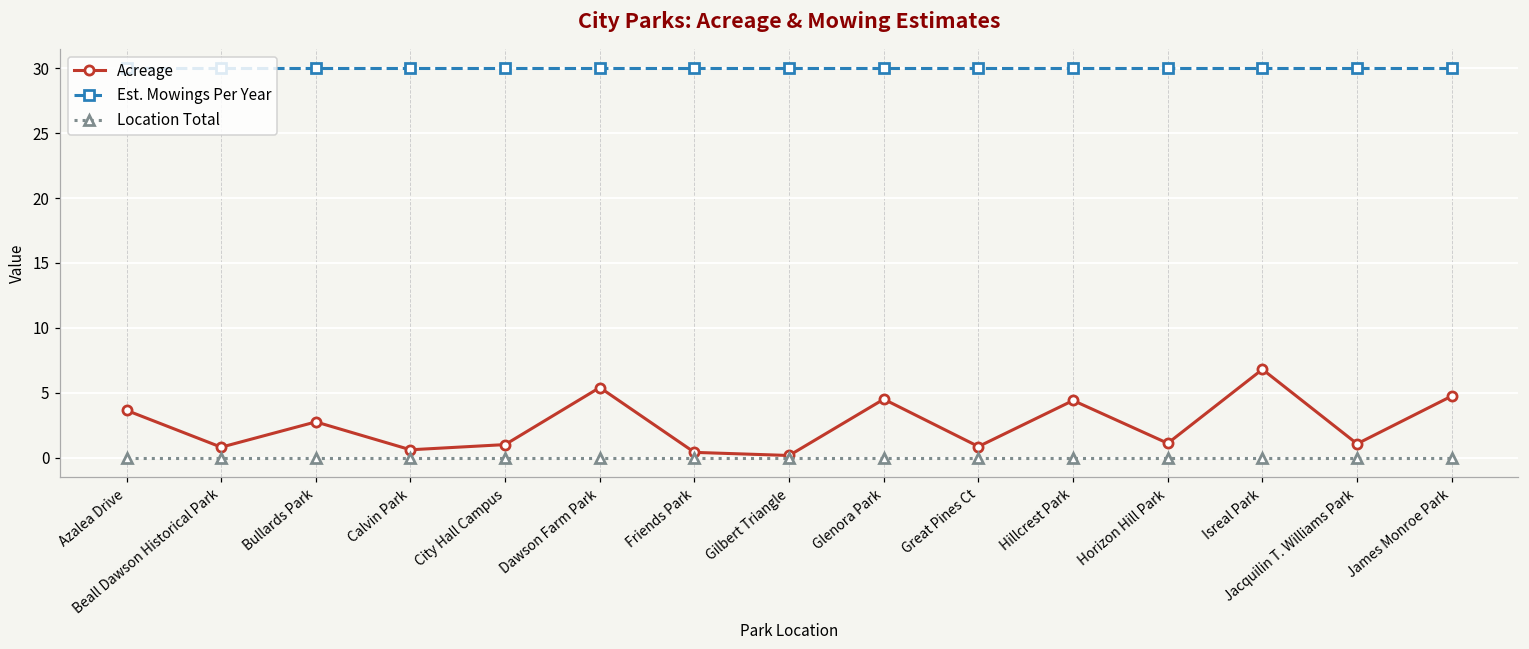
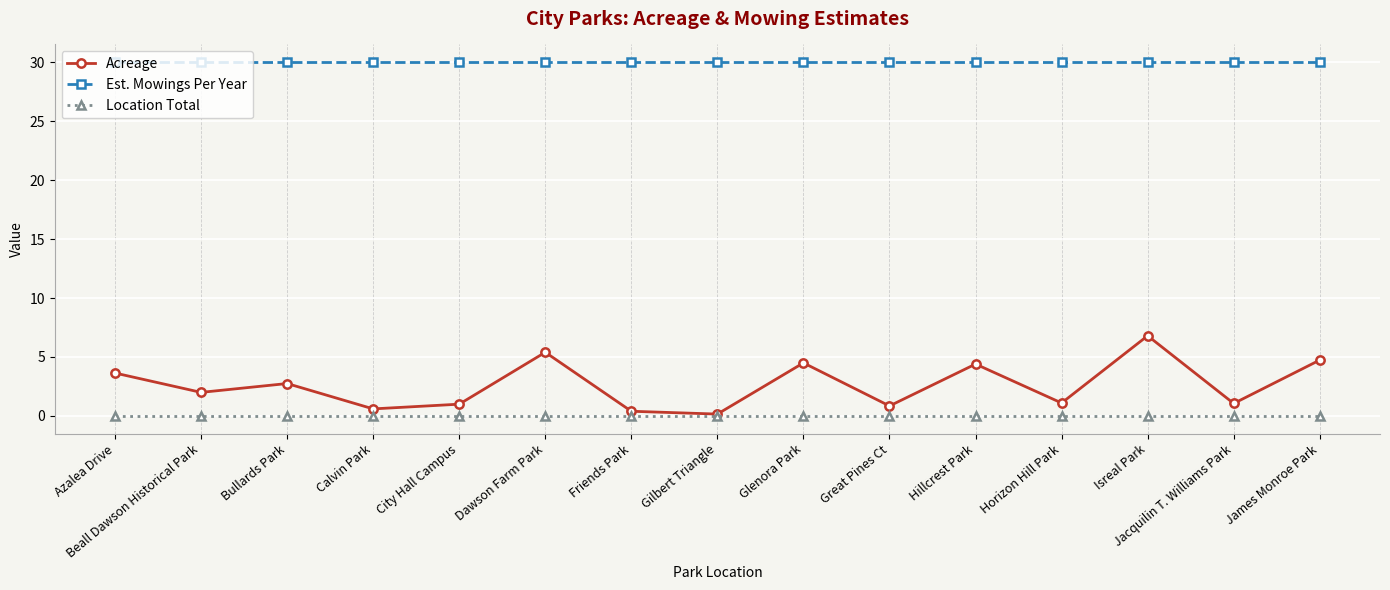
Acreage, Beall Dawson Historical Park: 0.8 -> 2.0
